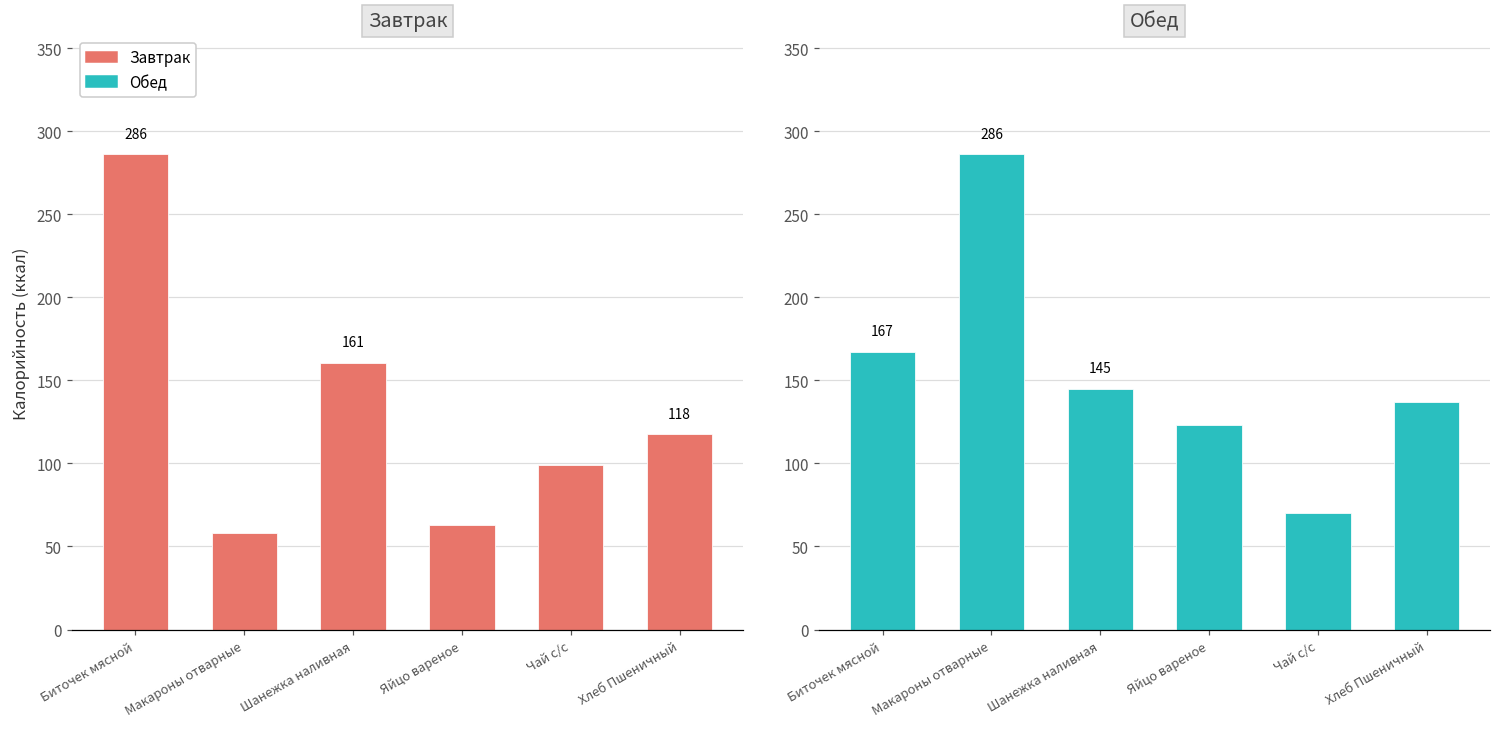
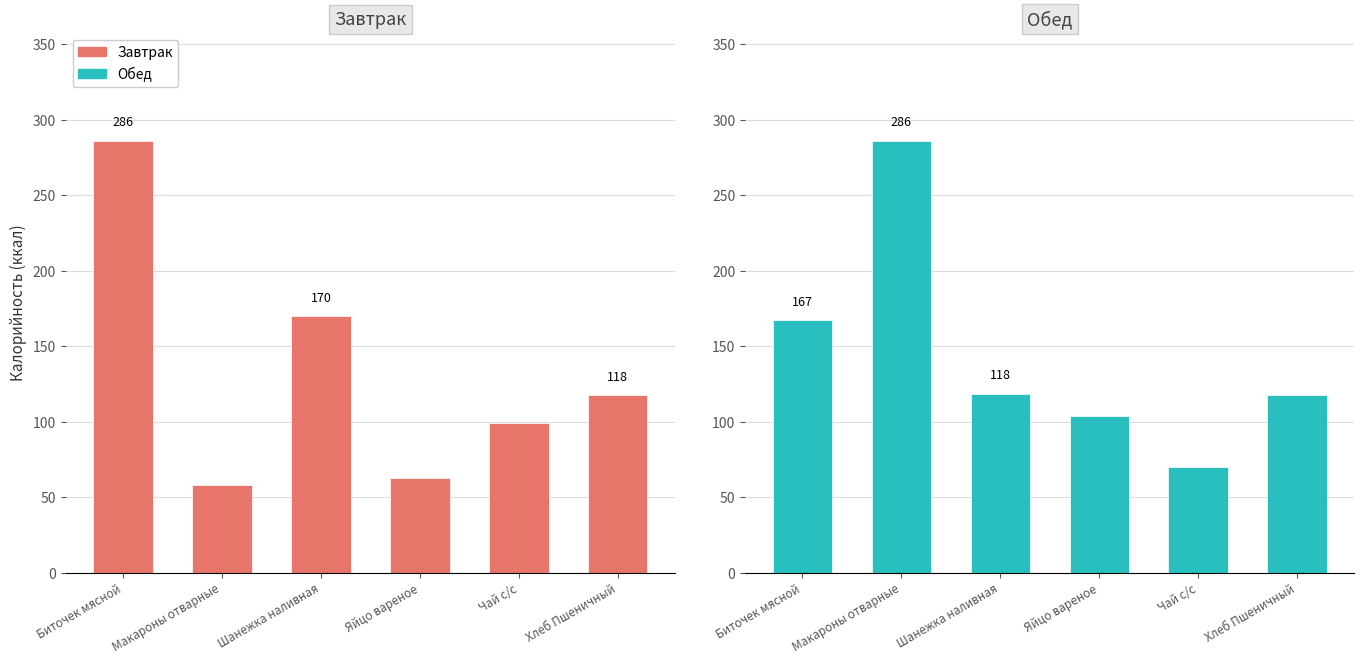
Завтрак, Шанежка наливная: 161 -> 170
Обед, Шанежка наливная: 145 -> 118
Обед, Яйцо вареное: 123 -> 104
Обед, Хлеб Пшеничный: 137 -> 118
